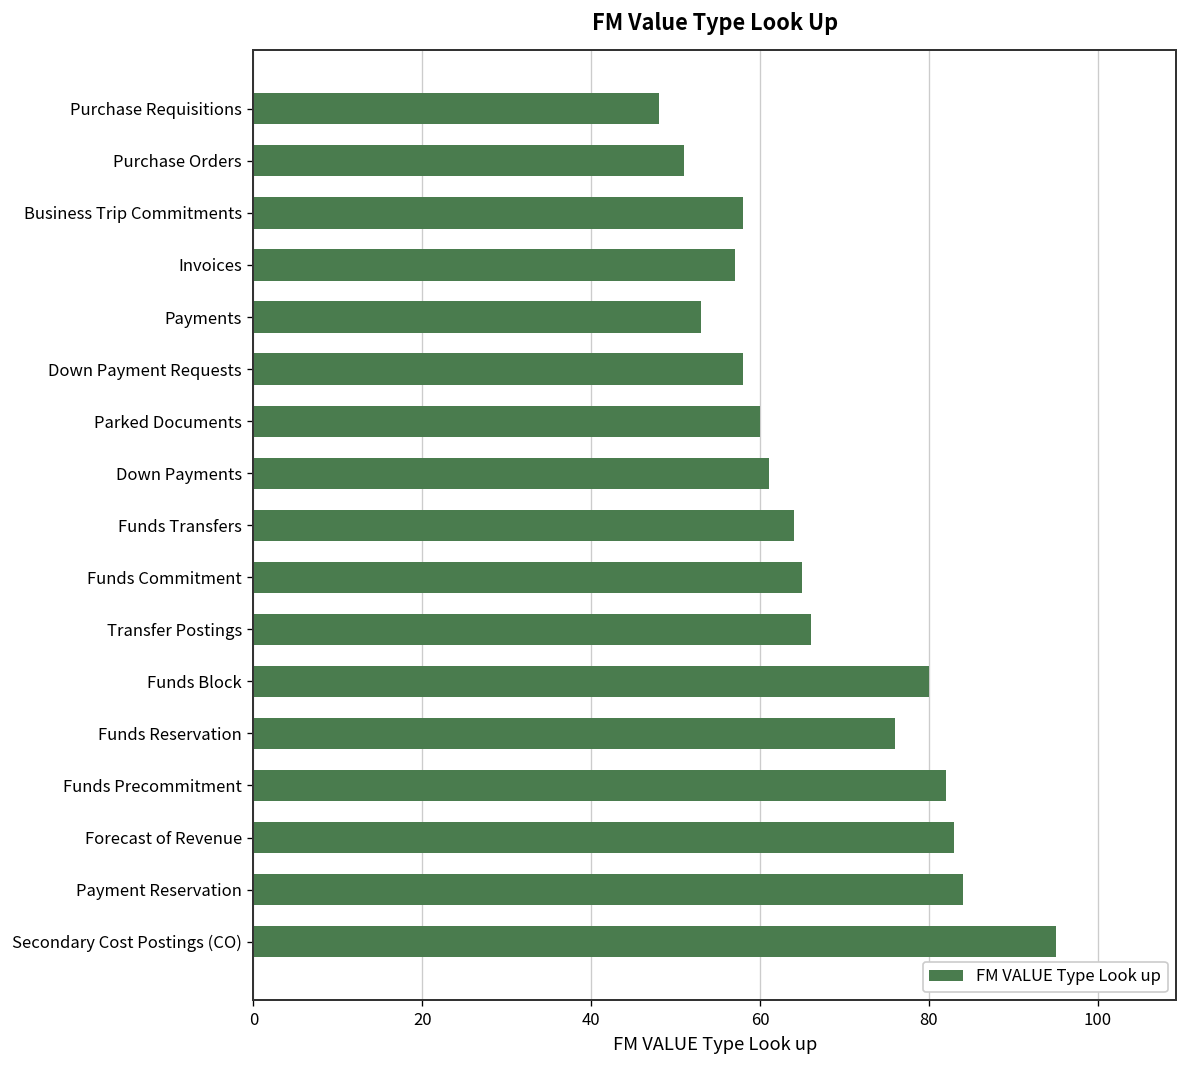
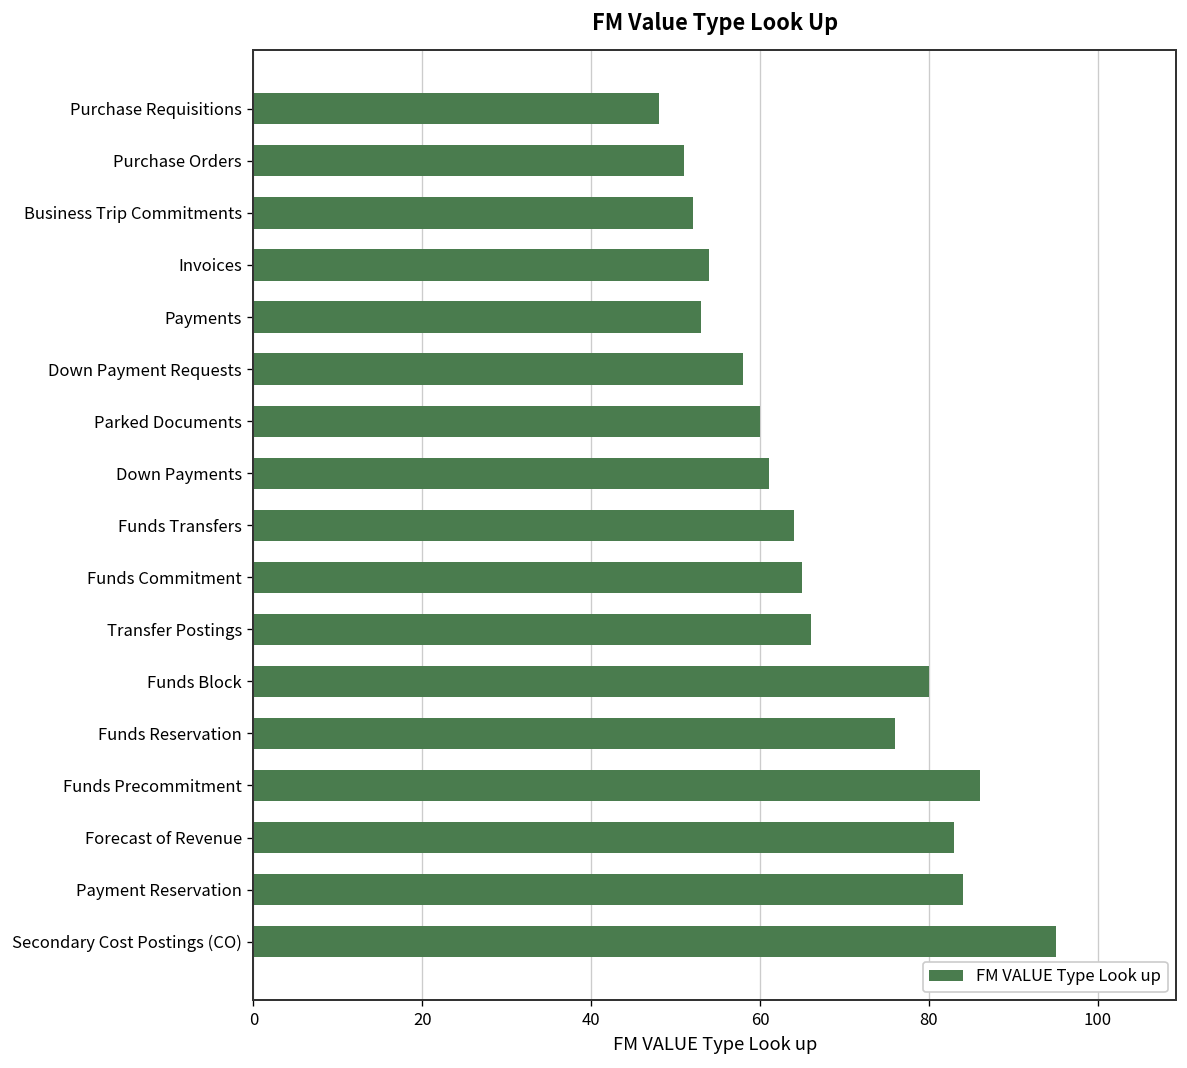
Business Trip Commitments: 58 -> 52
Invoices: 57 -> 54
Funds Precommitment: 82 -> 86
